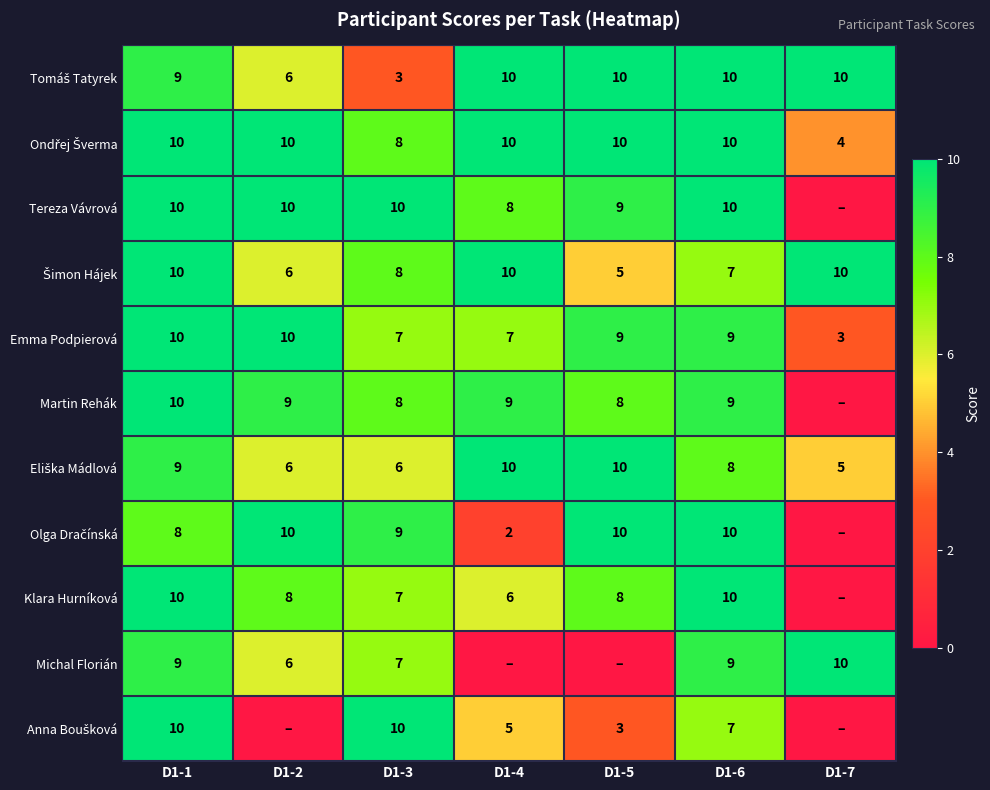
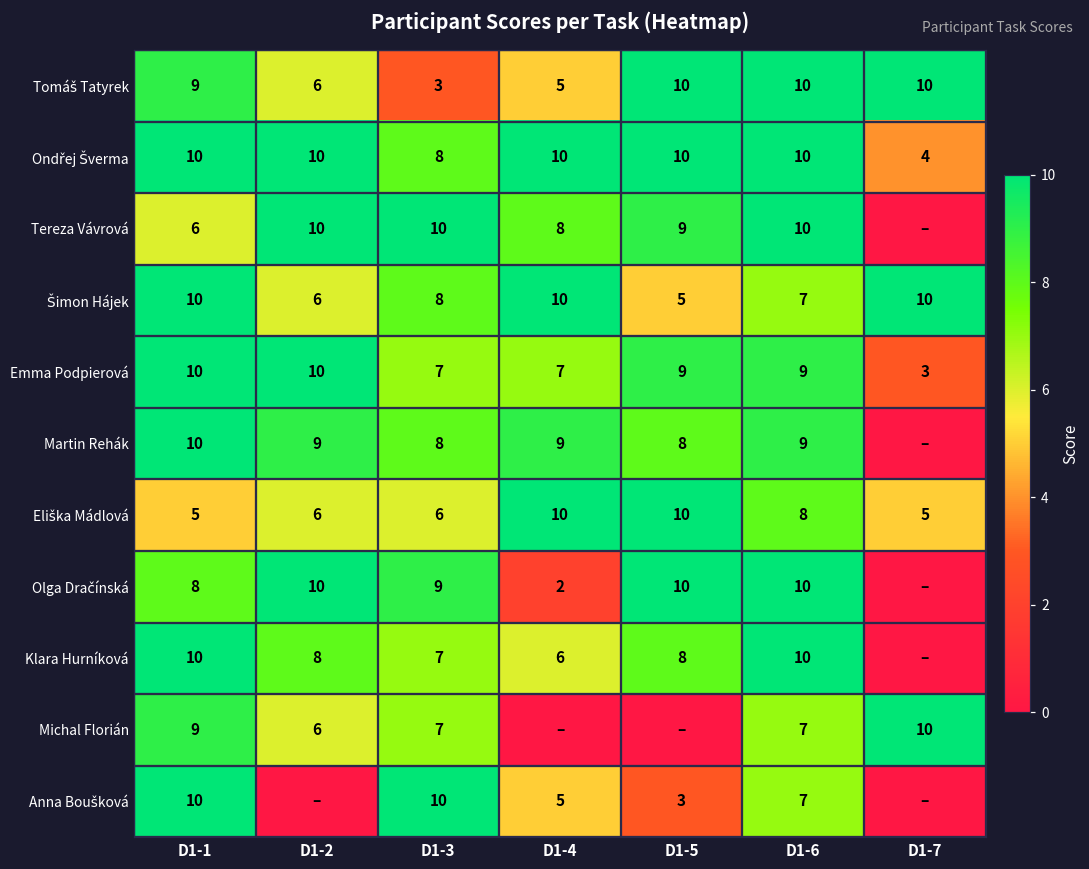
Tomáš Tatyrek, D1-4: 10 -> 5
Tereza Vávrová, D1-1: 10 -> 6
Eliška Mádlová, D1-1: 9 -> 5
Michal Florián, D1-6: 9 -> 7
